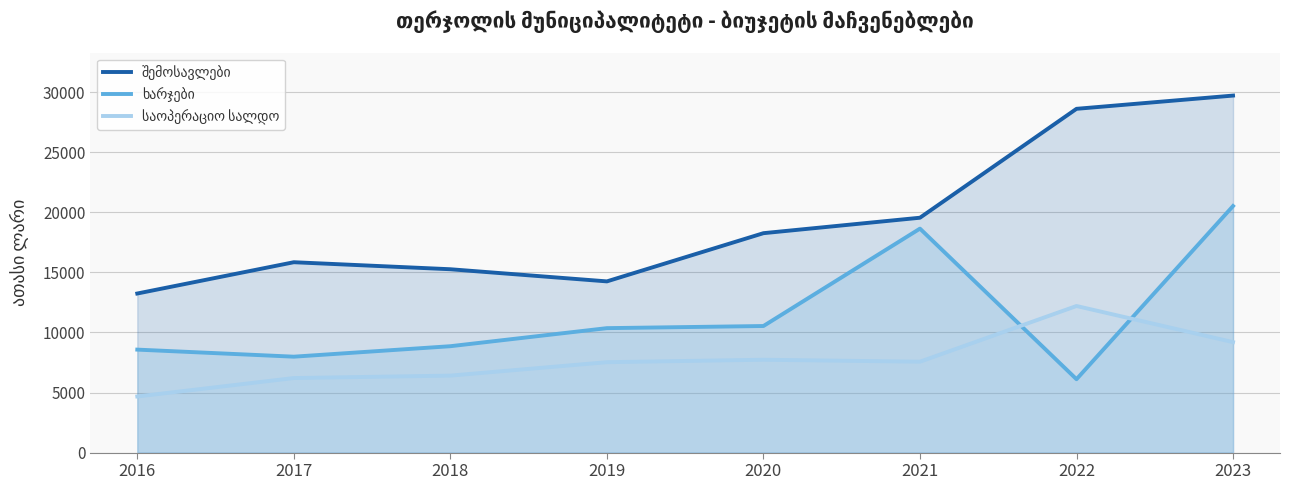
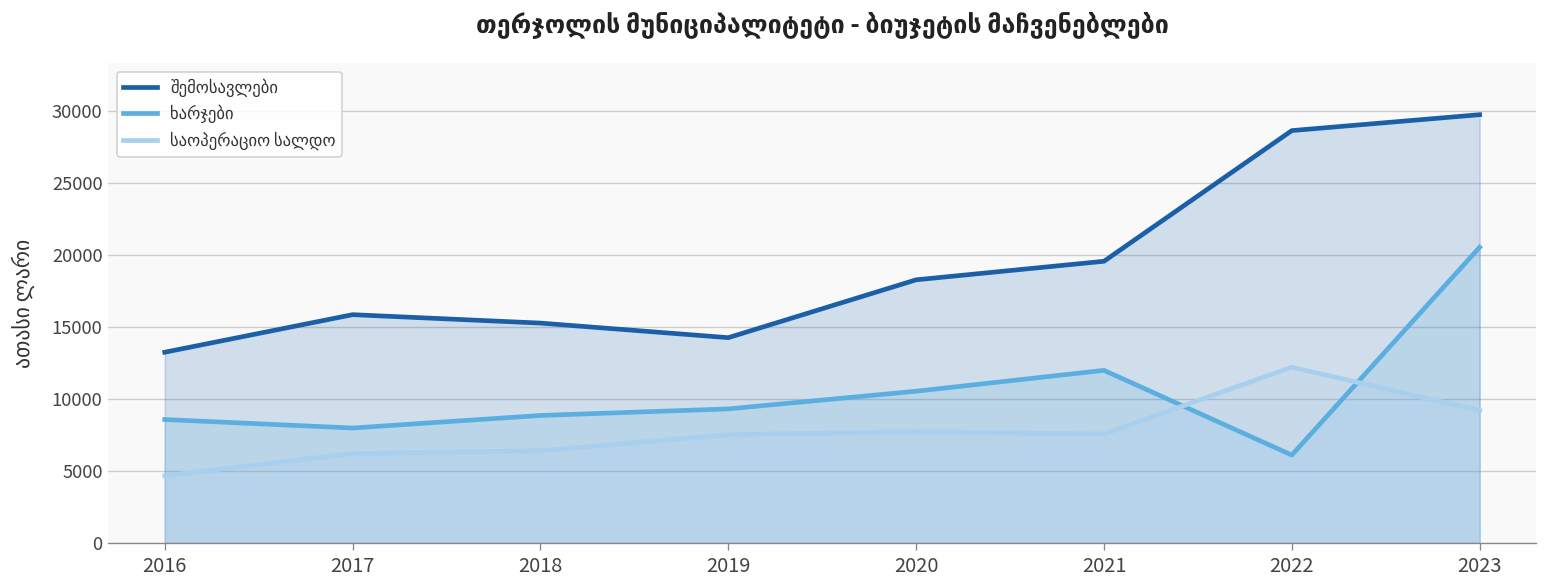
ხარჯები, 2019: 10400 -> 9300
ხარჯები, 2021: 18600 -> 12000
